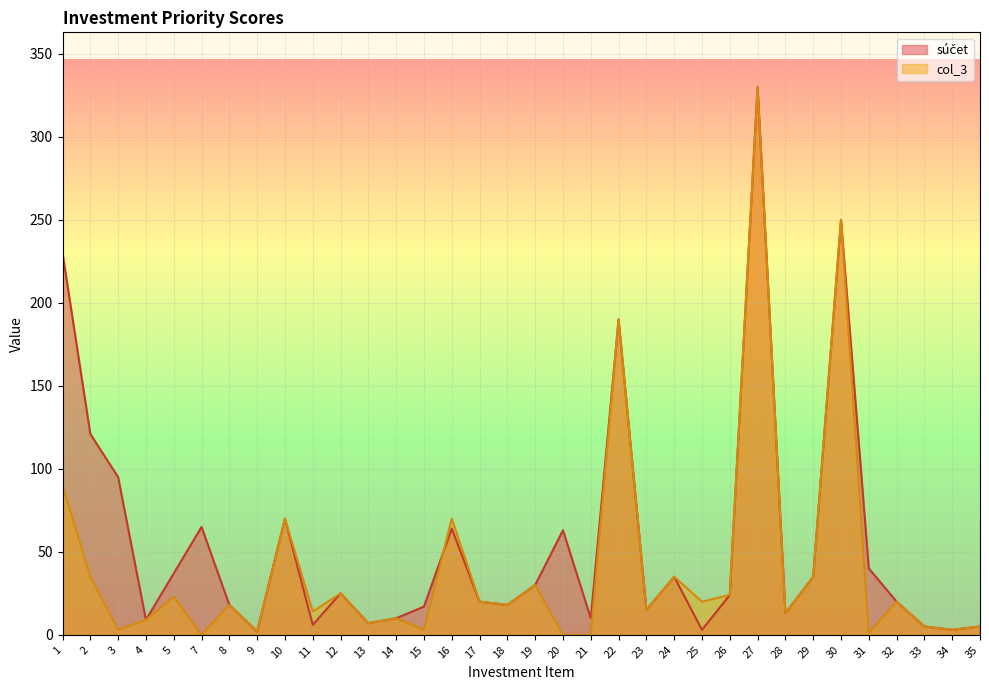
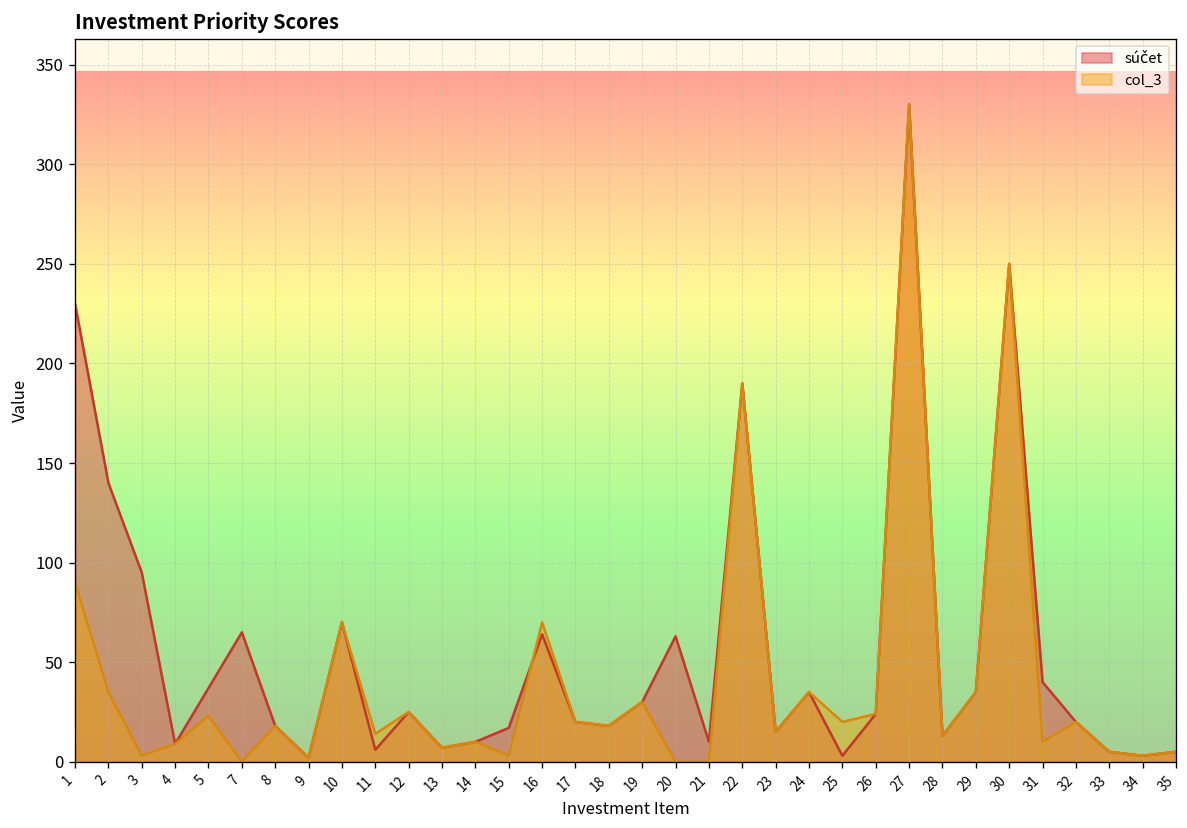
súčet, 2: 121 -> 140
col_3, 31: 1 -> 10
